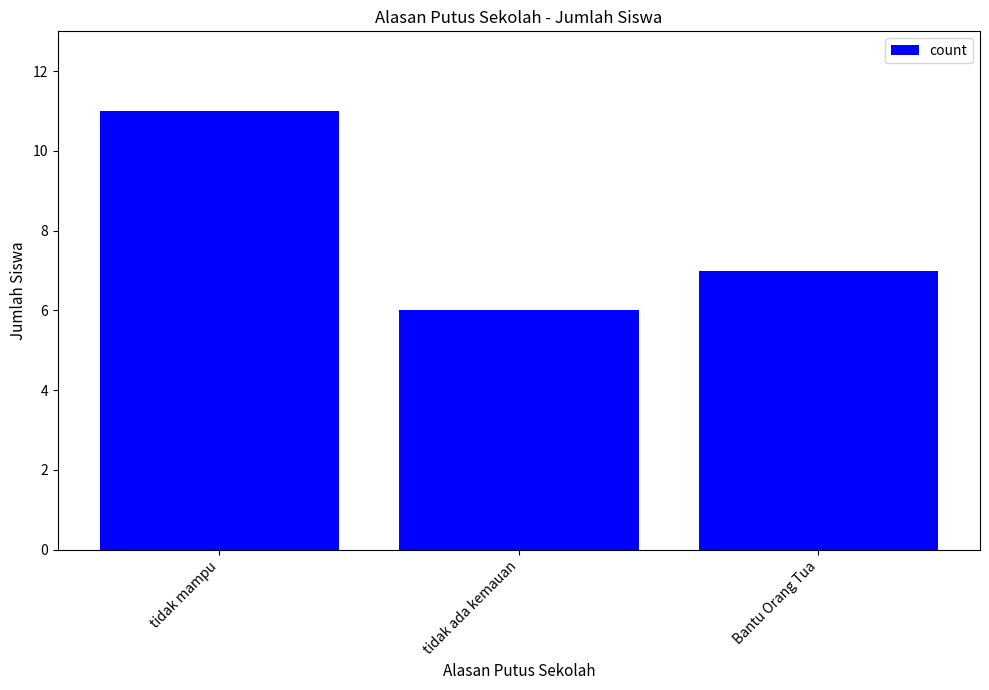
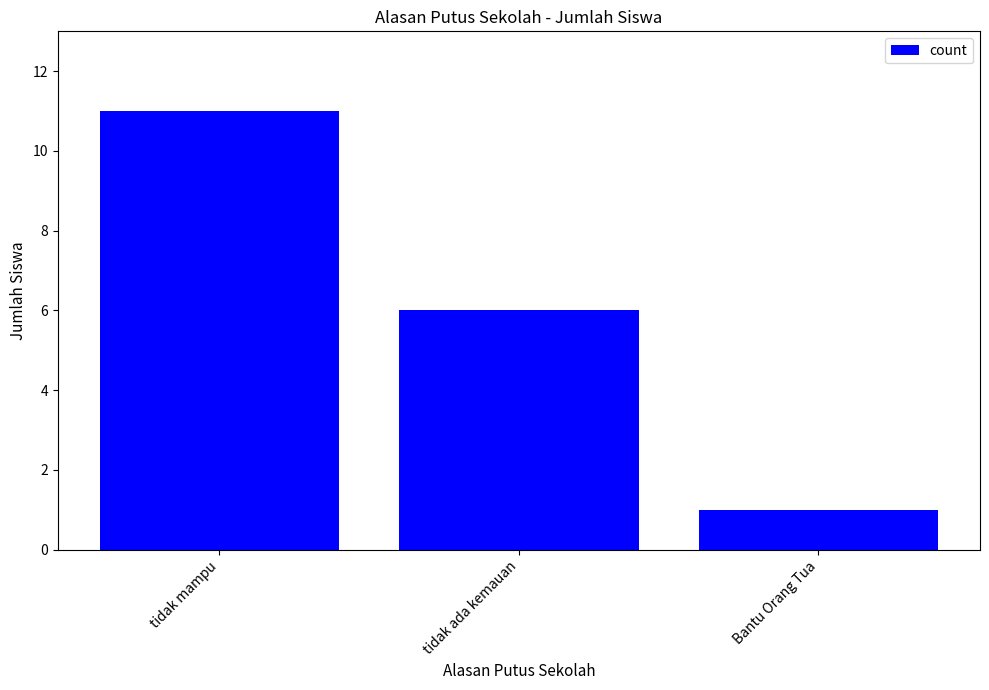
Bantu Orang Tua: 7 -> 1
